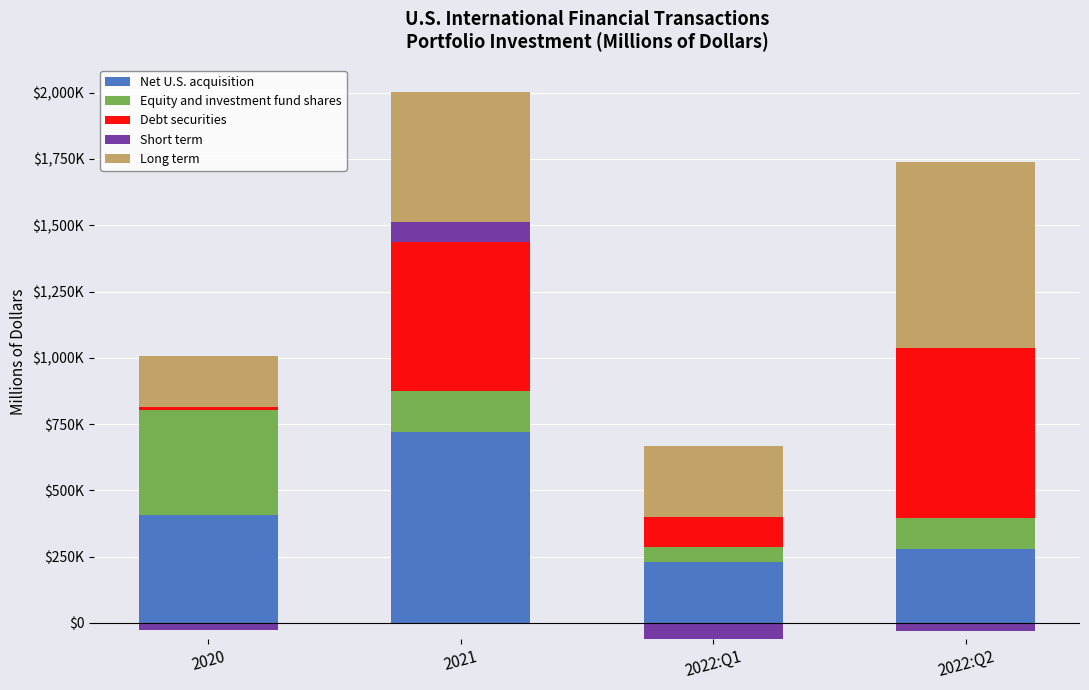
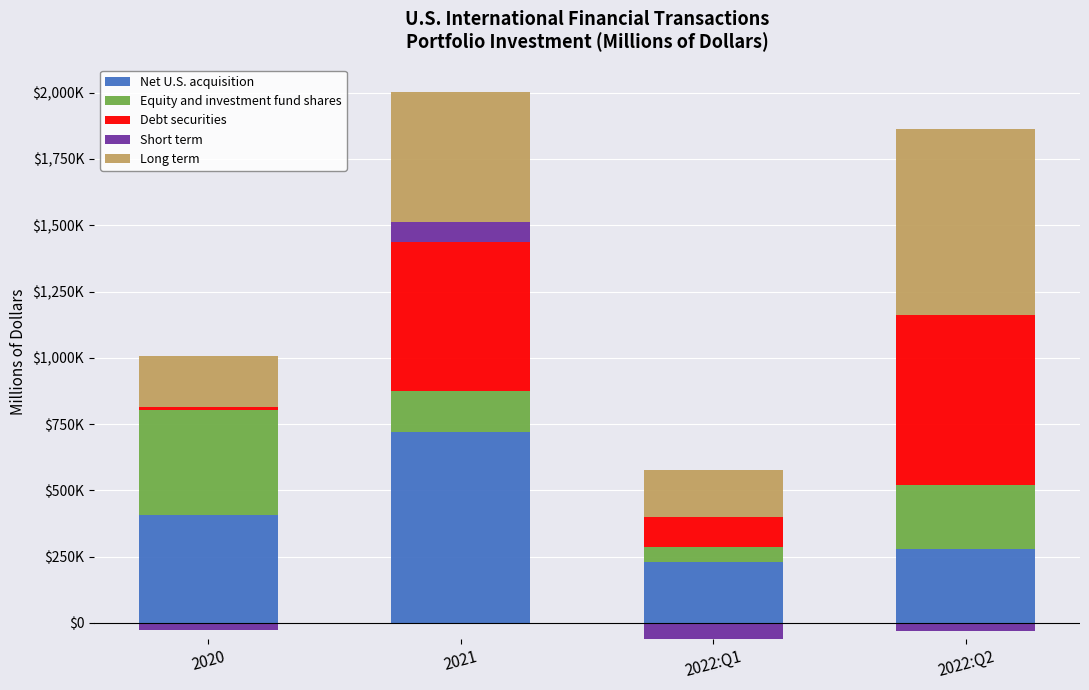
Long term, 2022:Q1: $270,000 -> $180,000
Equity and investment fund shares, 2022:Q2: $120,000 -> $240,000
